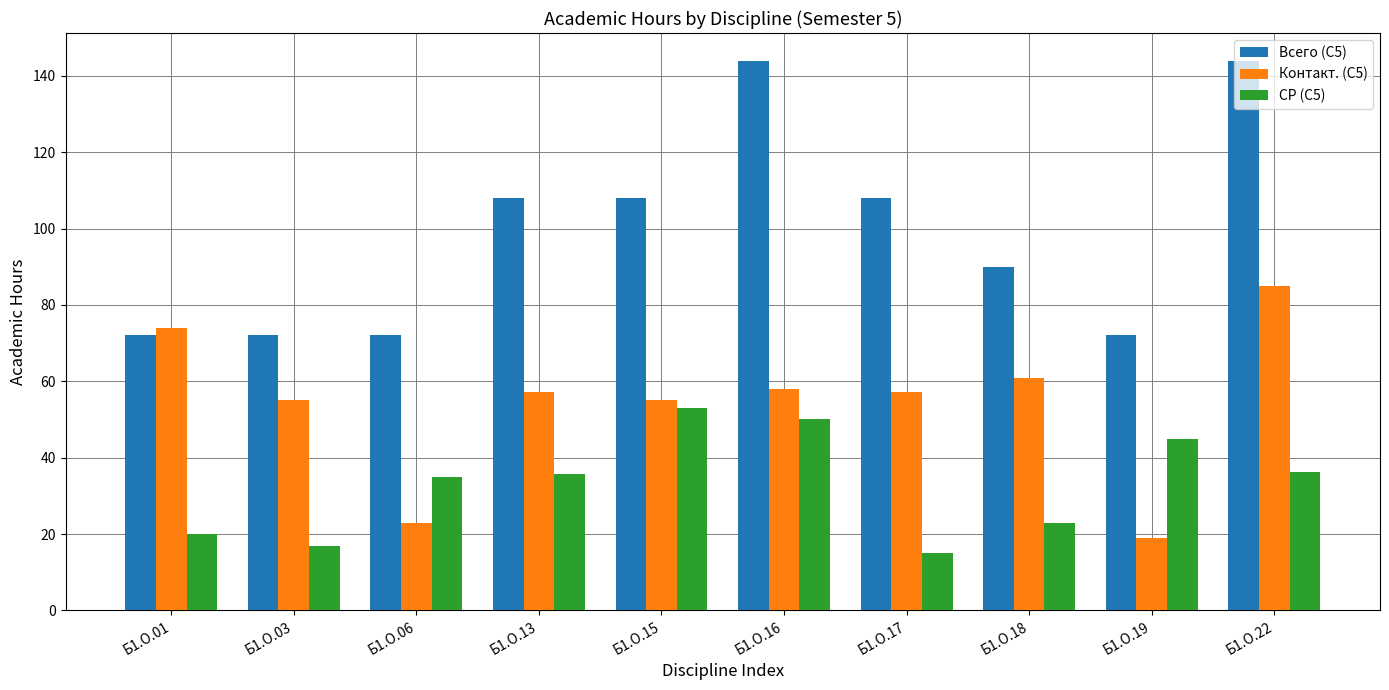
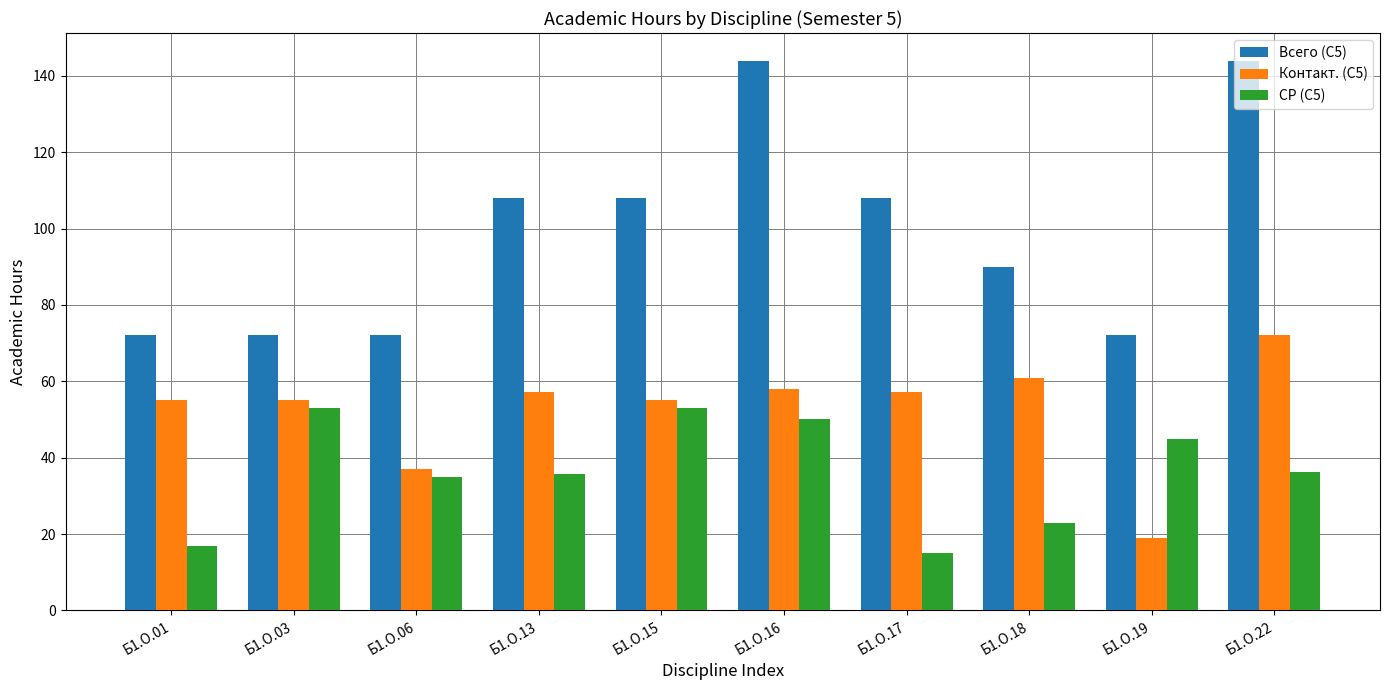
Контакт. (С5), Б1.О.01: 74 -> 55
СР (С5), Б1.О.01: 20 -> 17
СР (С5), Б1.О.03: 17 -> 53
Контакт. (С5), Б1.О.06: 23 -> 37
Контакт. (С5), Б1.О.22: 85 -> 72
